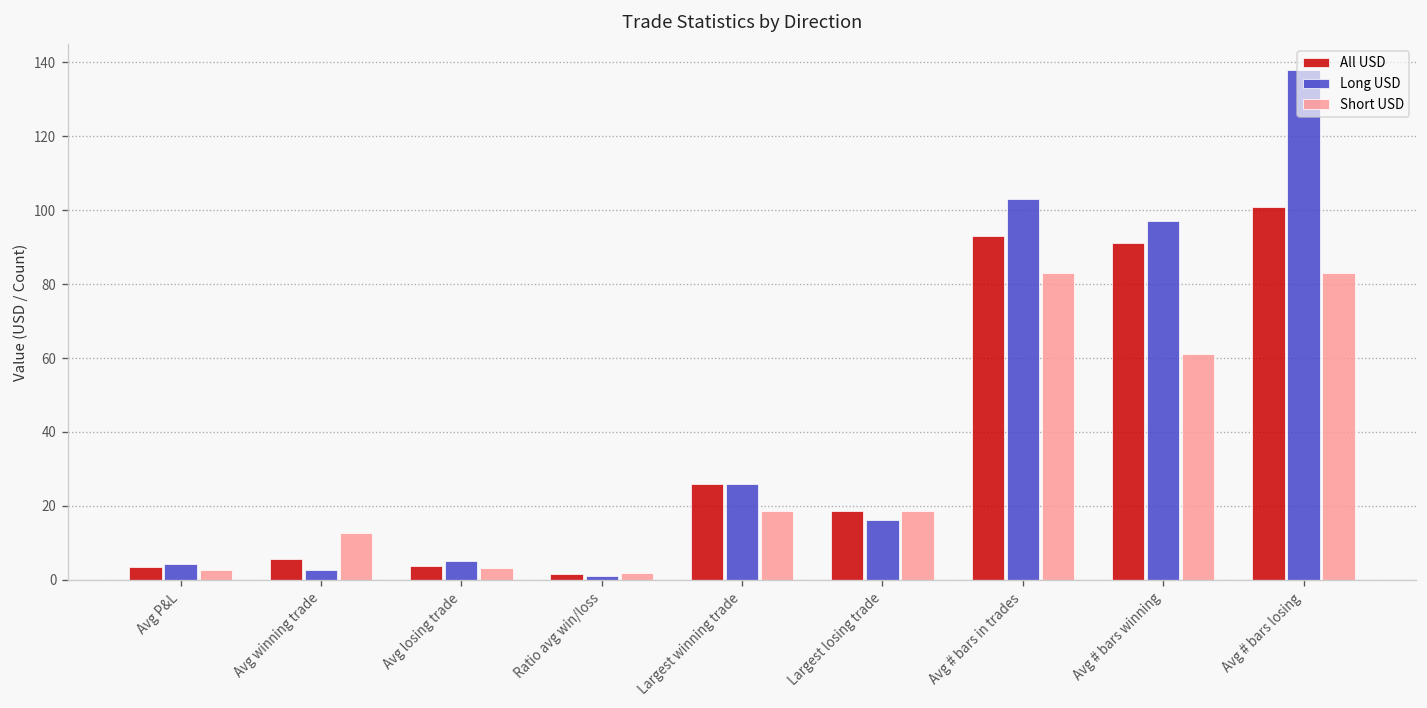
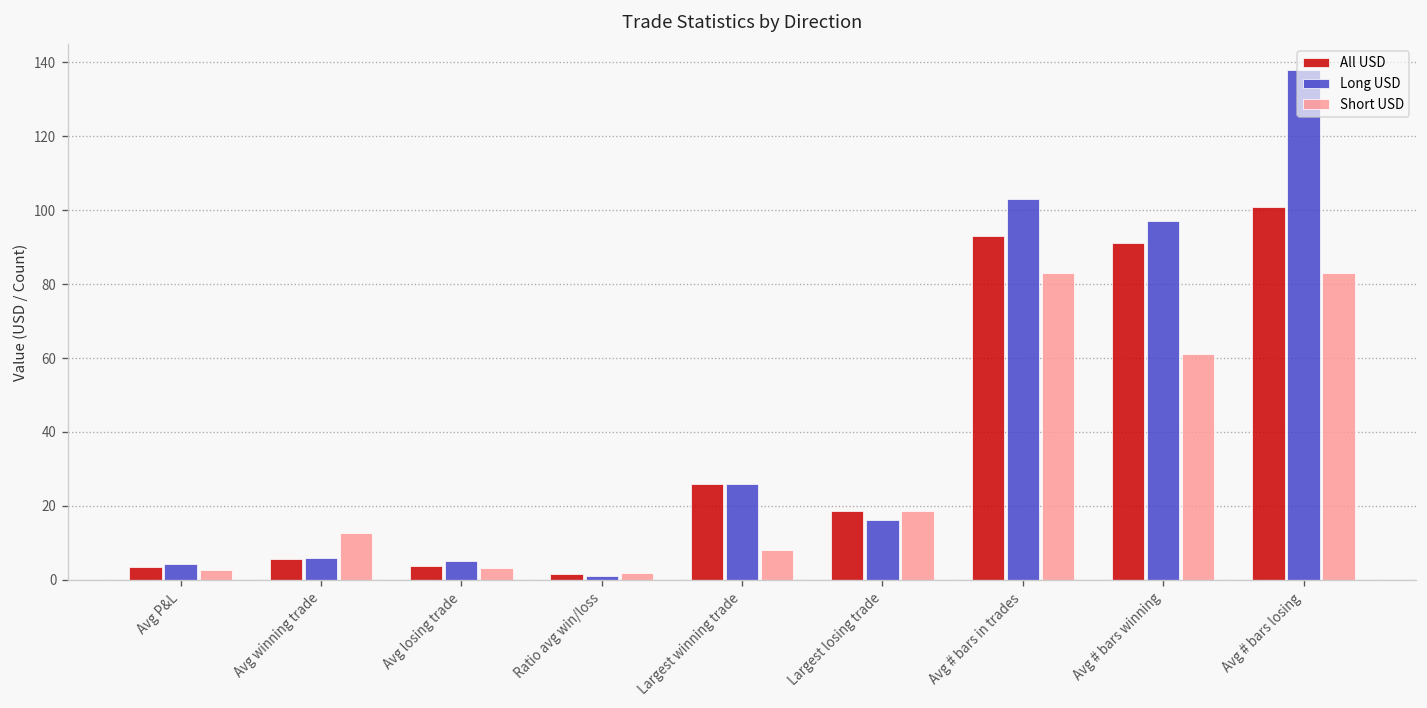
Long USD, Avg winning trade: 3 -> 6
Short USD, Largest winning trade: 19 -> 8
